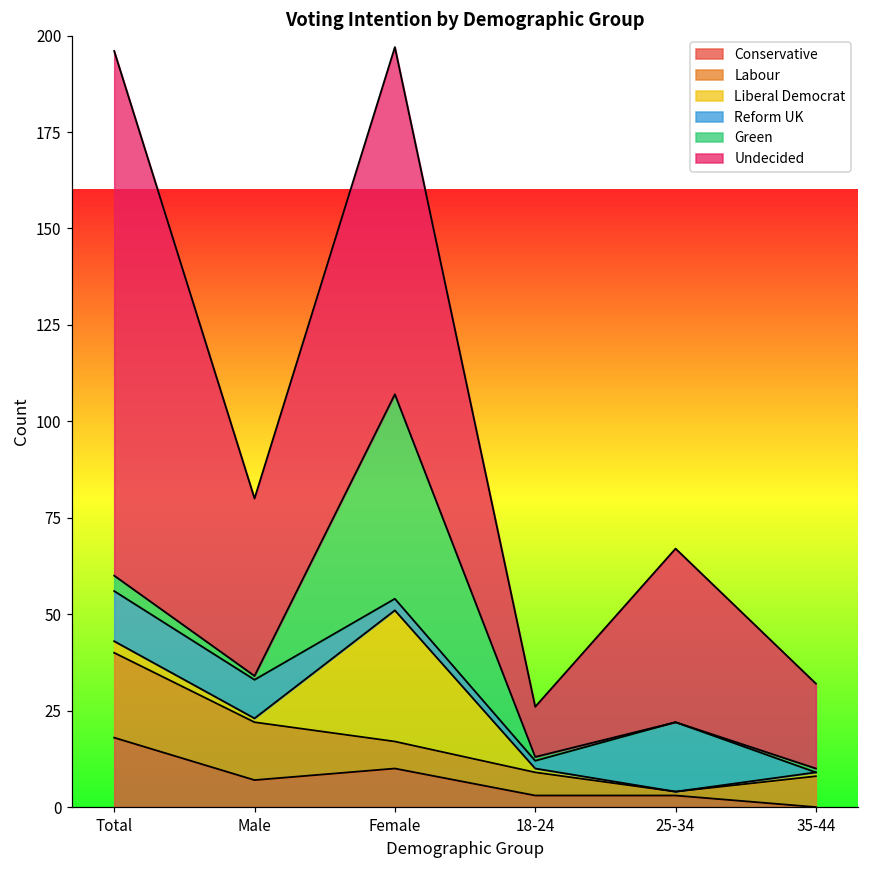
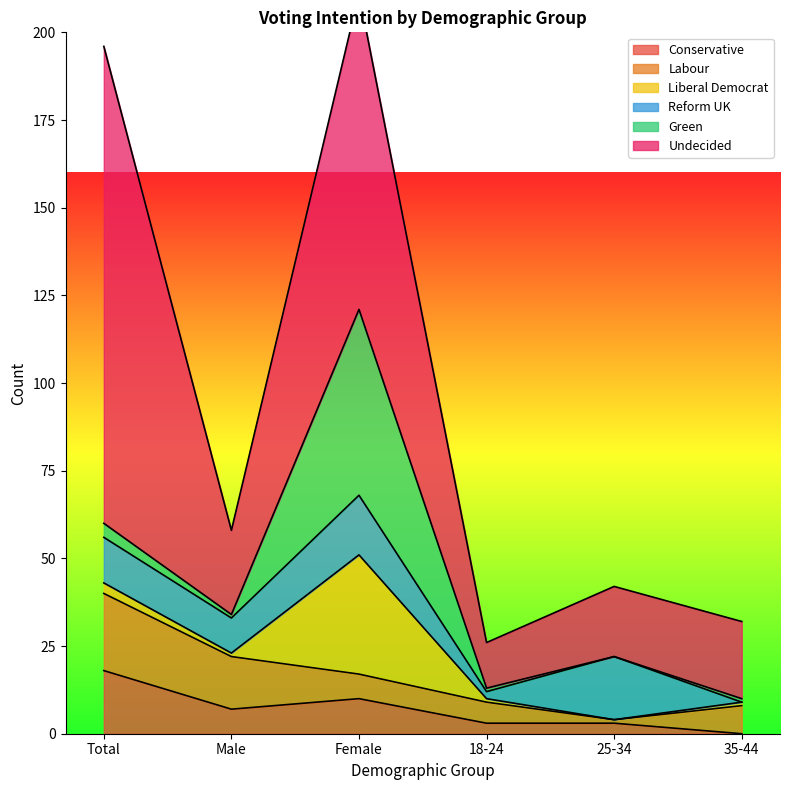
Undecided, Male: 46 -> 24
Reform UK, Female: 3 -> 17
Undecided, 25-34: 45 -> 20
